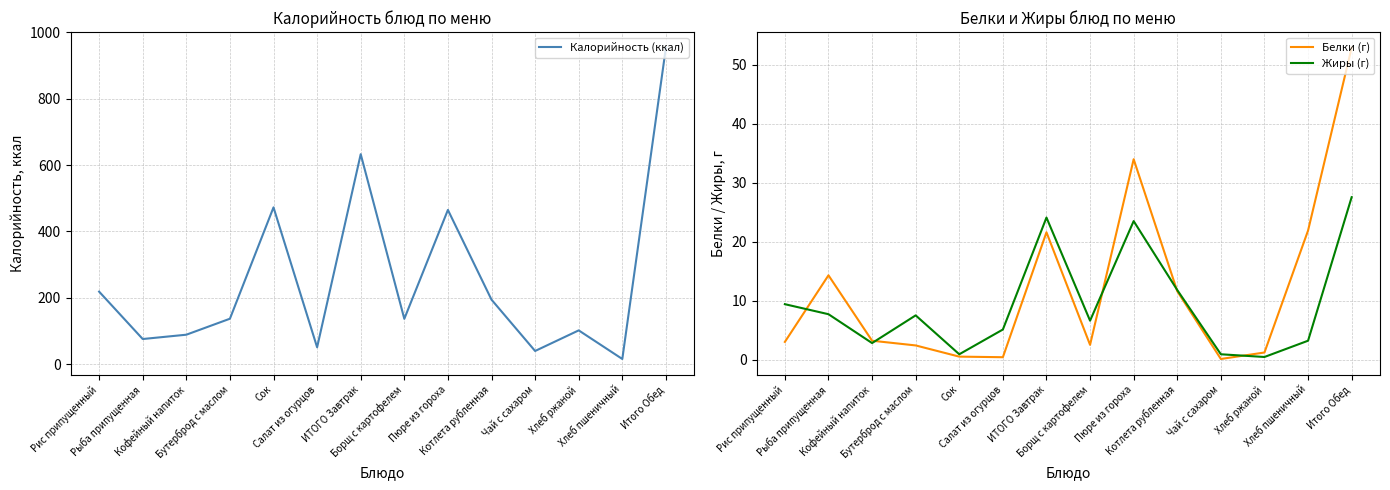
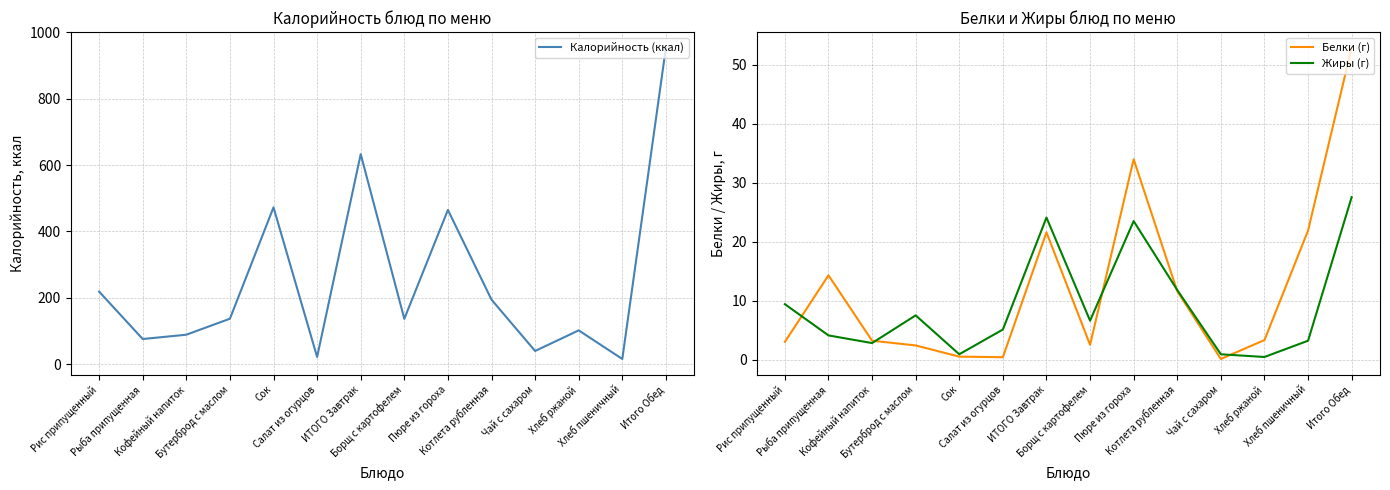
Калорийность блюд по меню, Салат из огурцов: 50 -> 20
Белки и Жиры блюд по меню, Жиры (г), Рыба припущенная: 8 -> 4
Белки и Жиры блюд по меню, Белки (г), Хлеб ржаной: 1 -> 3
